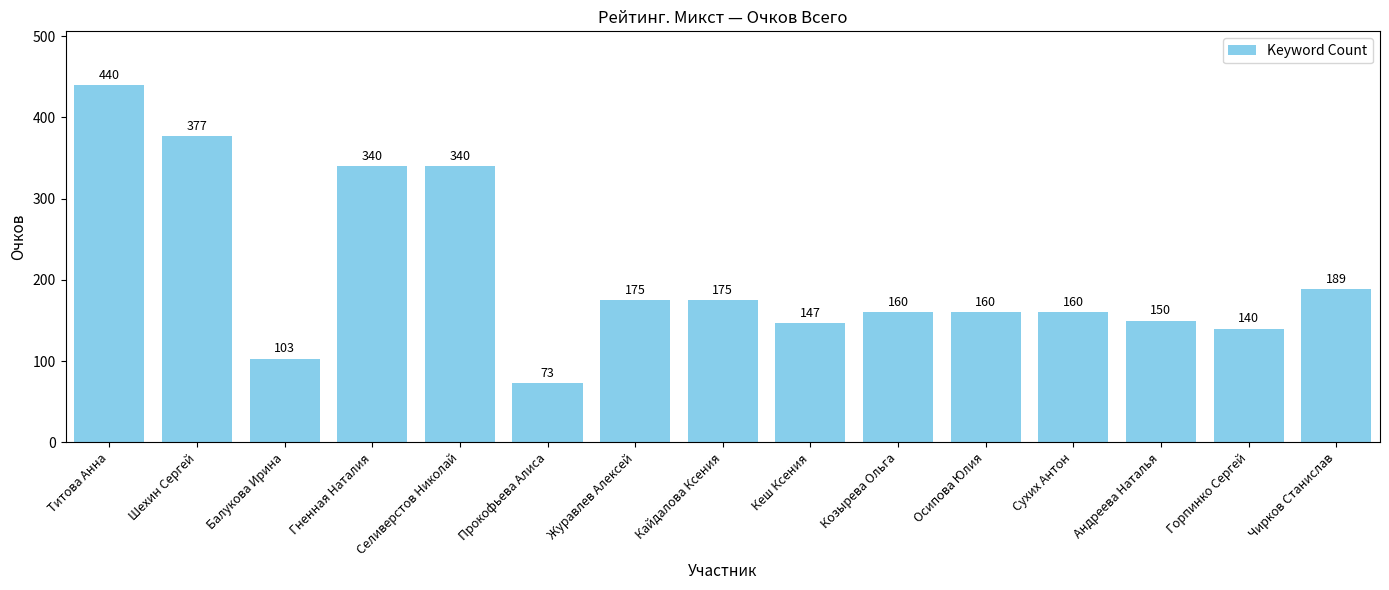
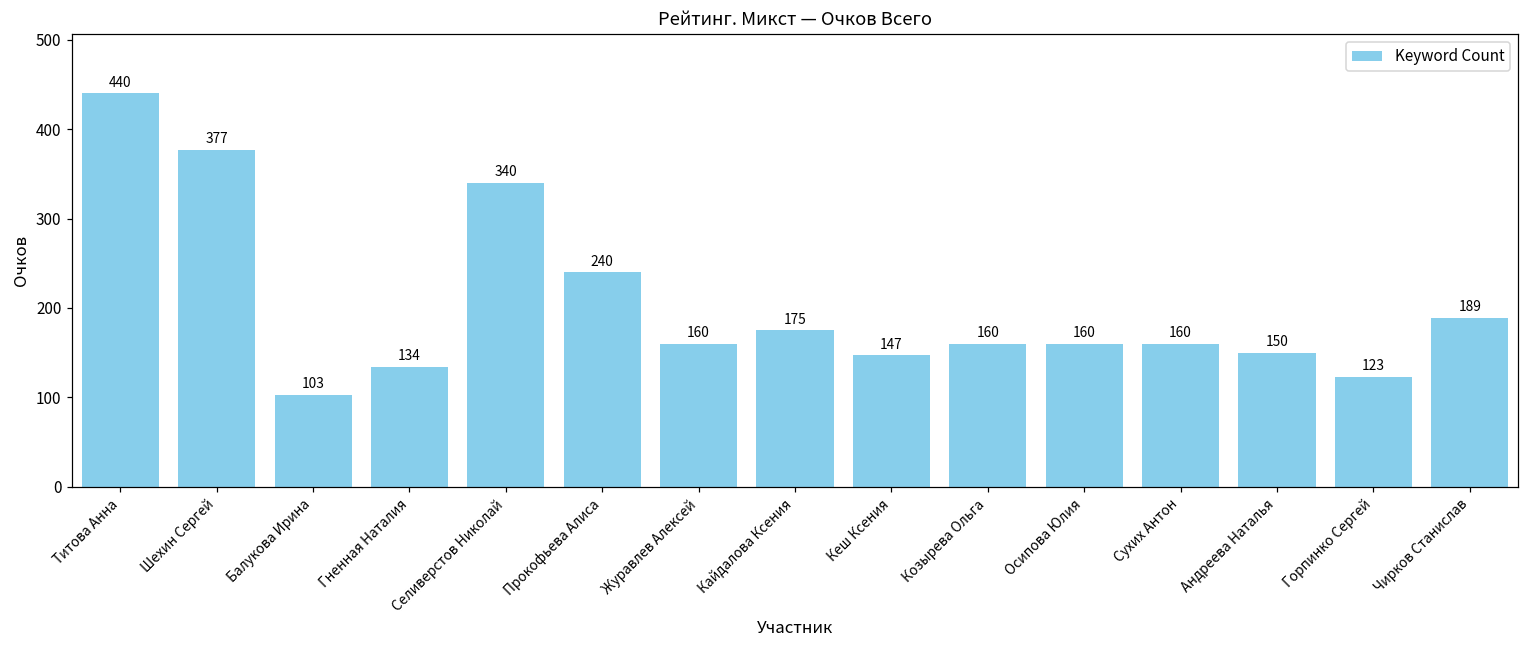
Гненная Наталия: 340 -> 134
Прокофьева Алиса: 73 -> 240
Журавлев Алексей: 175 -> 160
Горпинко Сергей: 140 -> 123
